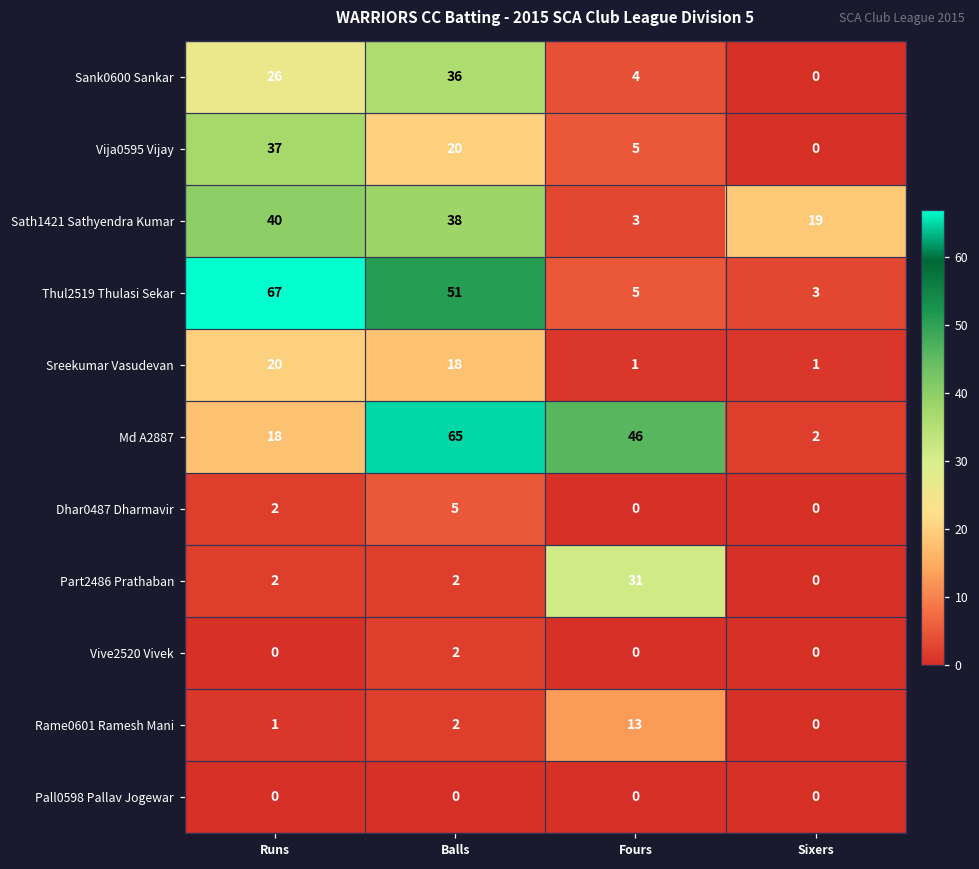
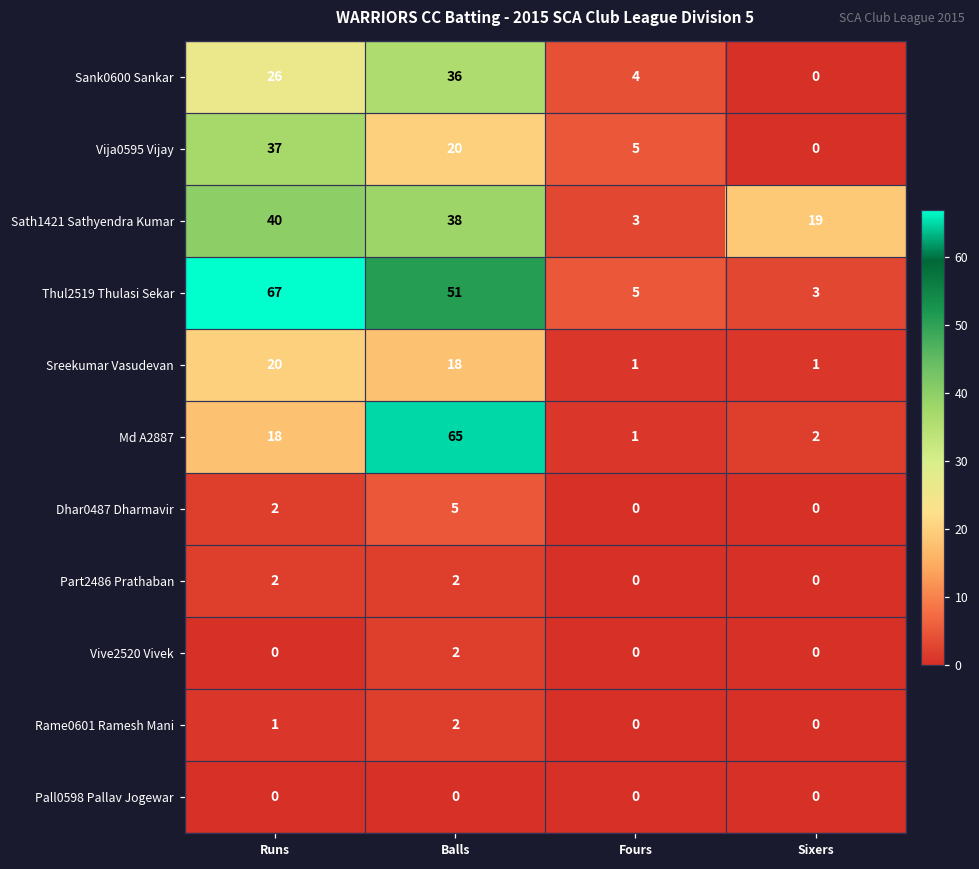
Md A2887, Fours: 46 -> 1
Part2486 Prathaban, Fours: 31 -> 0
Rame0601 Ramesh Mani, Fours: 13 -> 0
